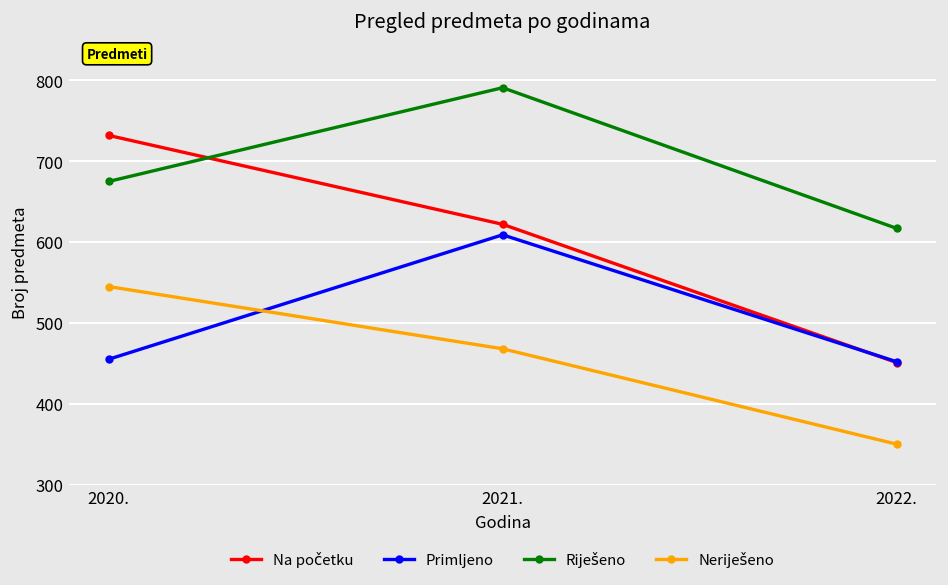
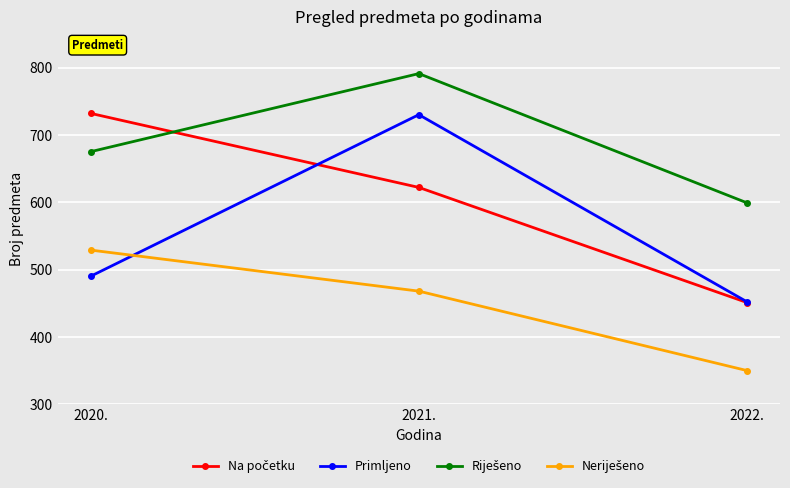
Primljeno, 2020.: 460 -> 490
Neriješeno, 2020.: 550 -> 530
Primljeno, 2021.: 610 -> 730
Riješeno, 2022.: 620 -> 600
